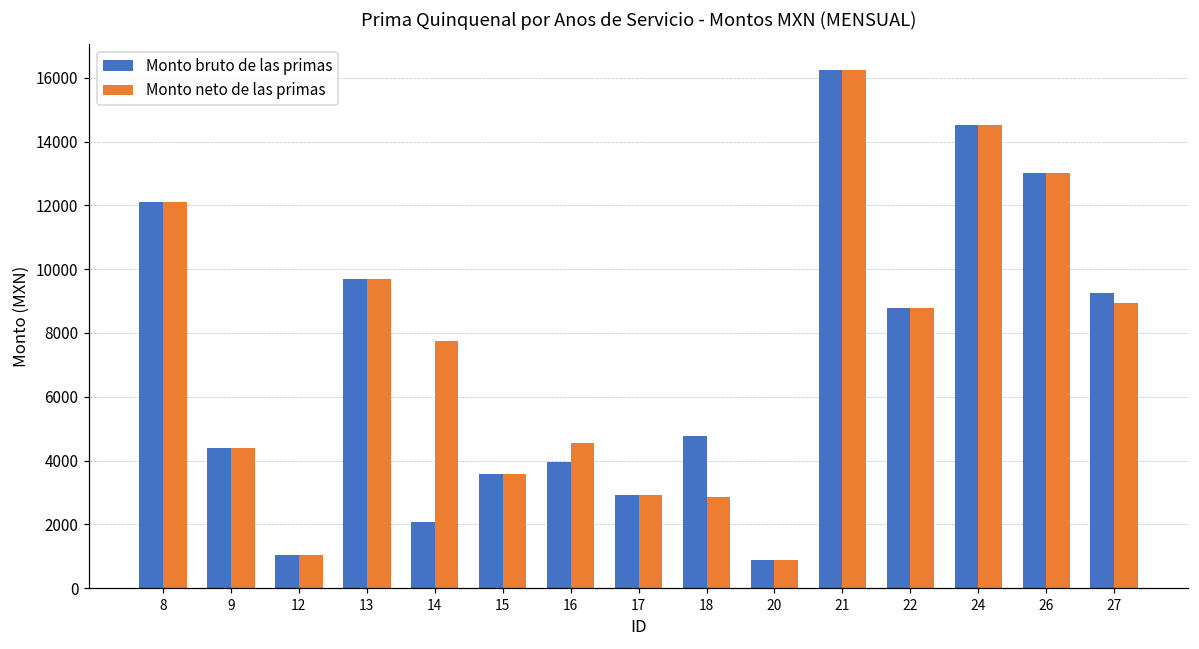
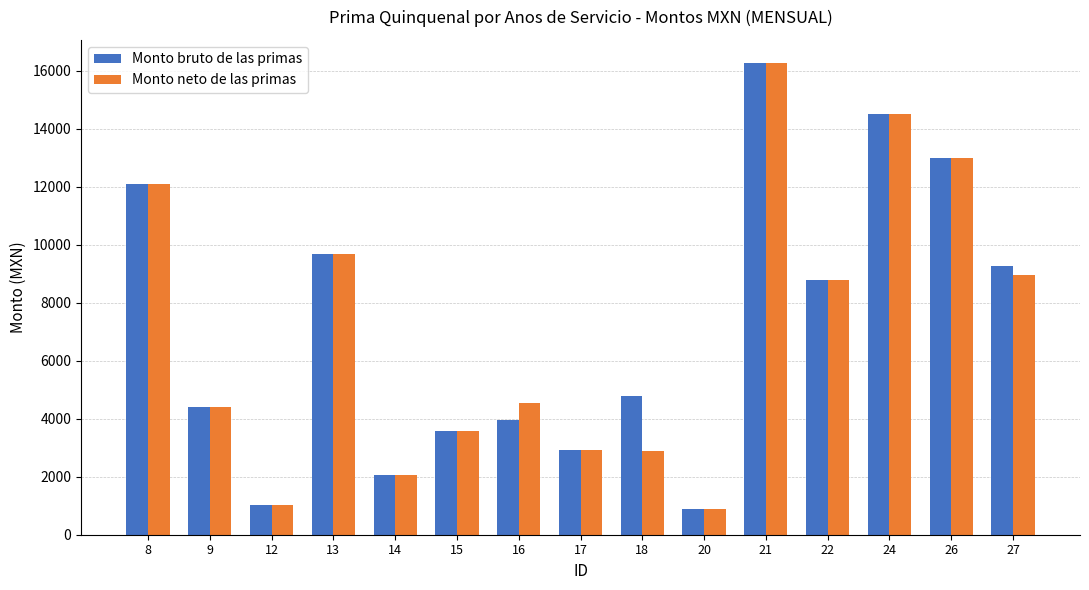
Monto neto de las primas, 14: 7800 -> 2100
